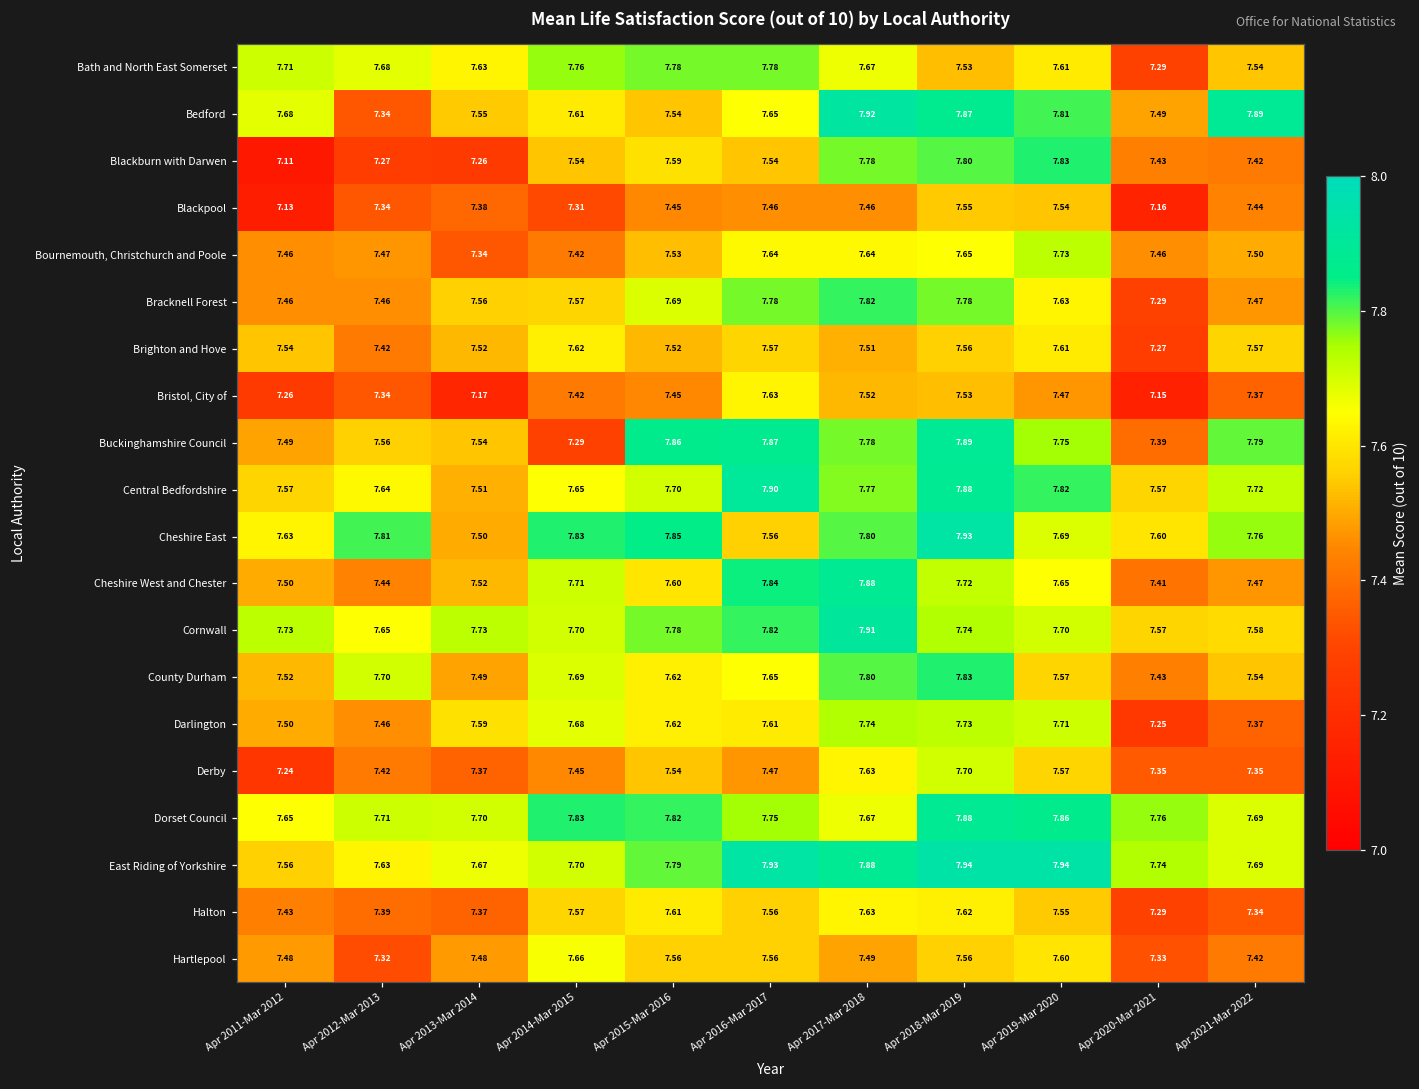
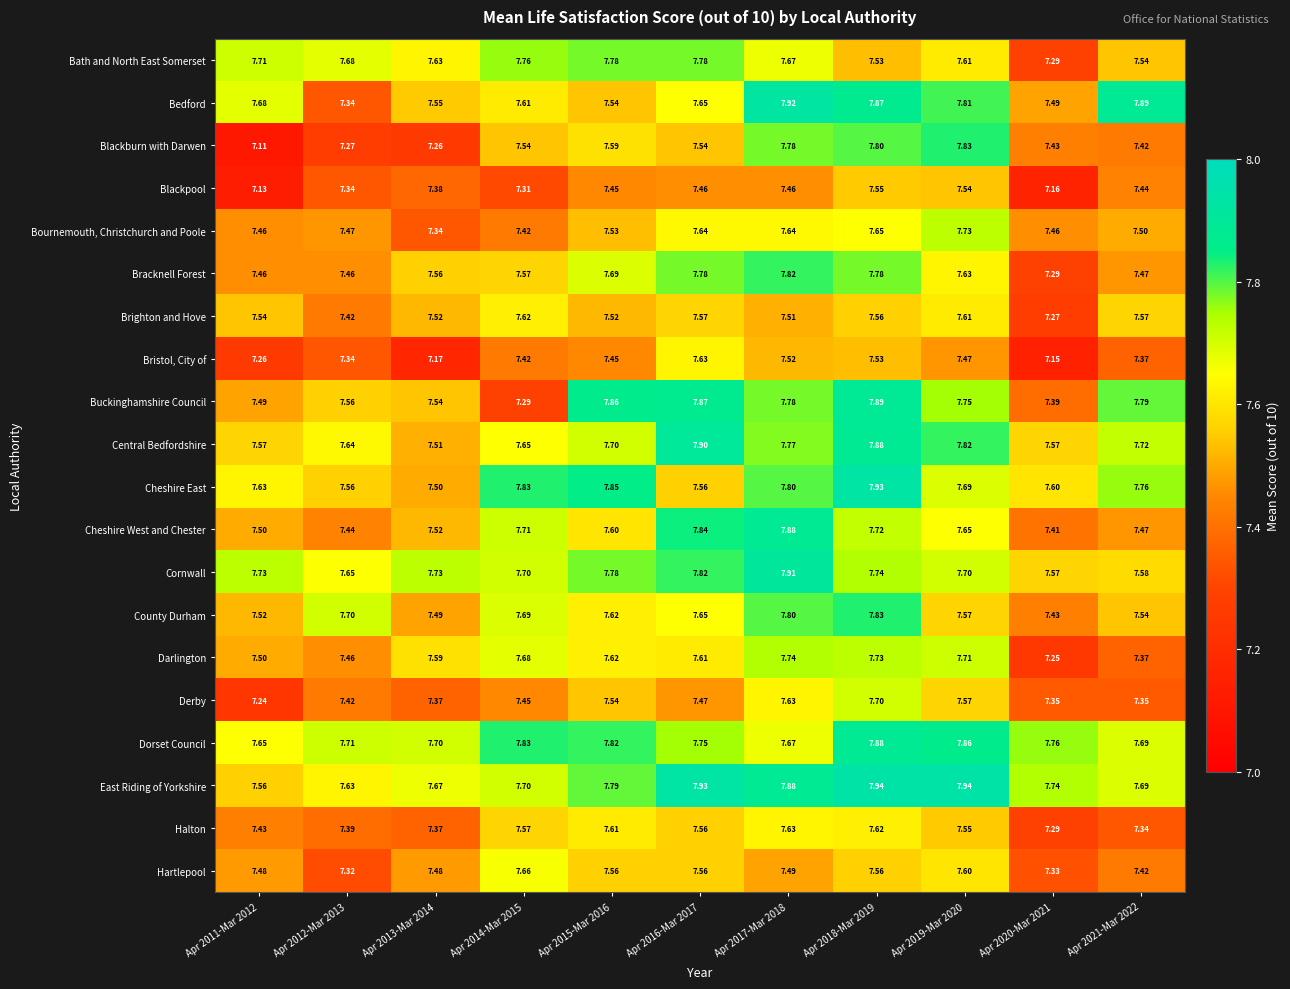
Cheshire East, Apr 2012-Mar 2013: 7.81 -> 7.56
